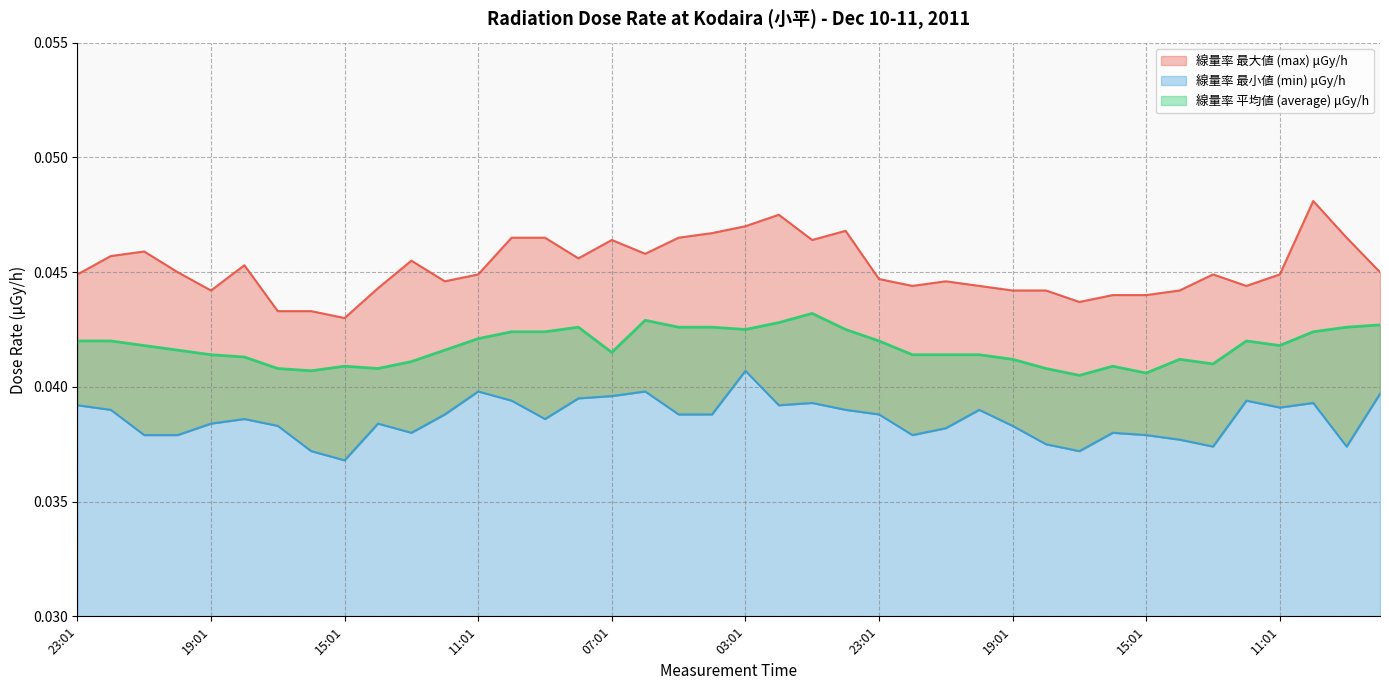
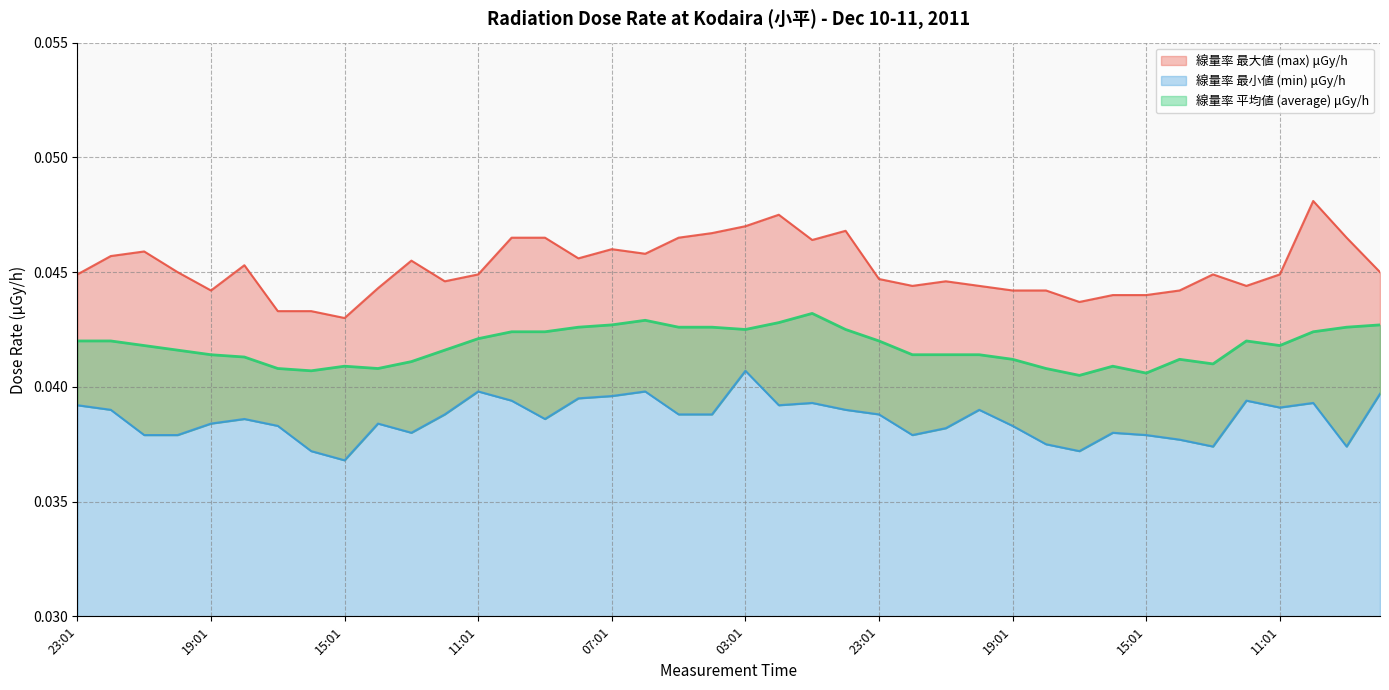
線量率 最大値 (max) μGy/h, 07:01: 0.0464 -> 0.0460
線量率 平均値 (average) μGy/h, 07:01: 0.0415 -> 0.0427
